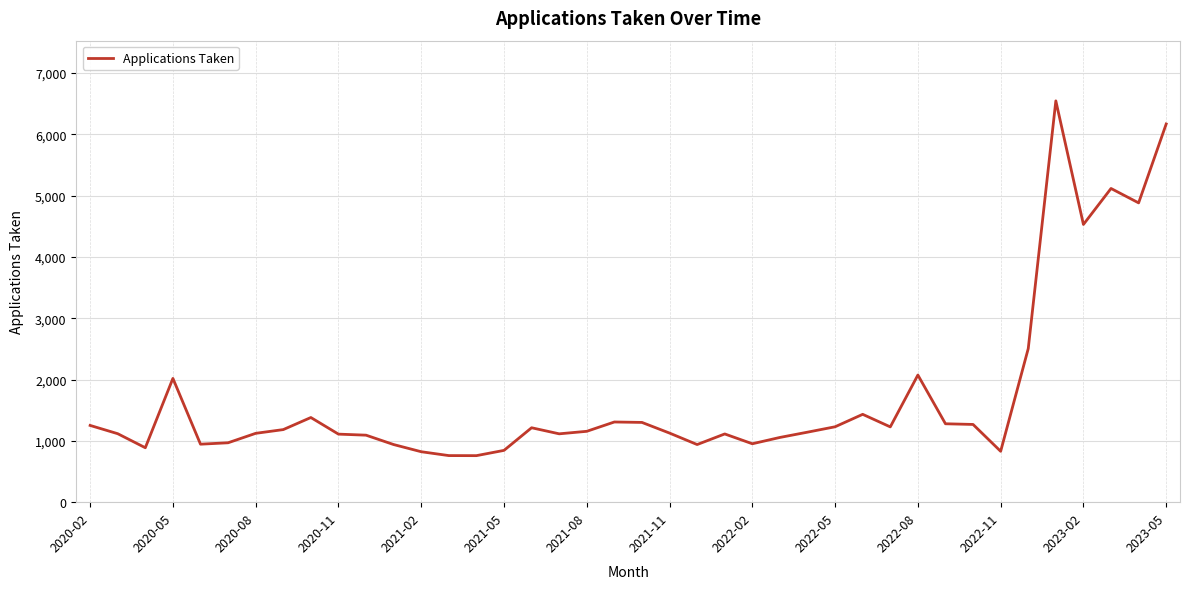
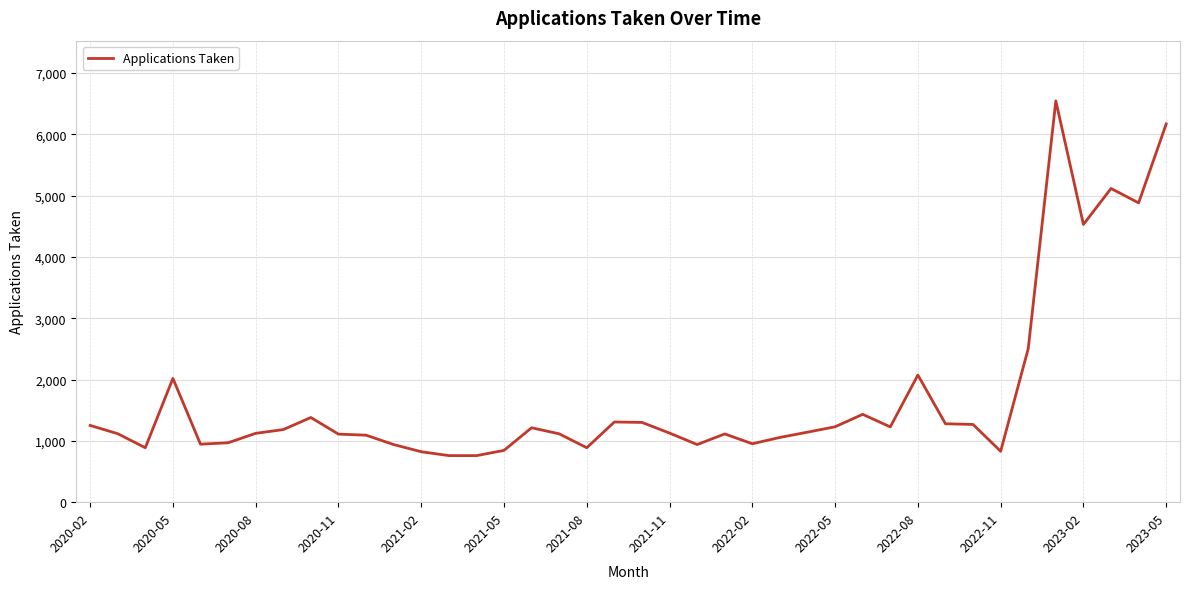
2021-08: 1,200 -> 900
